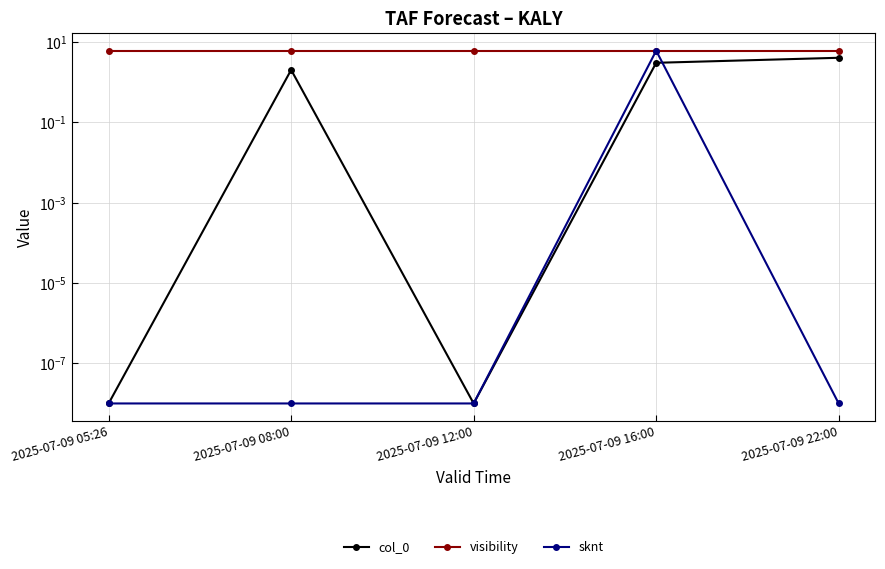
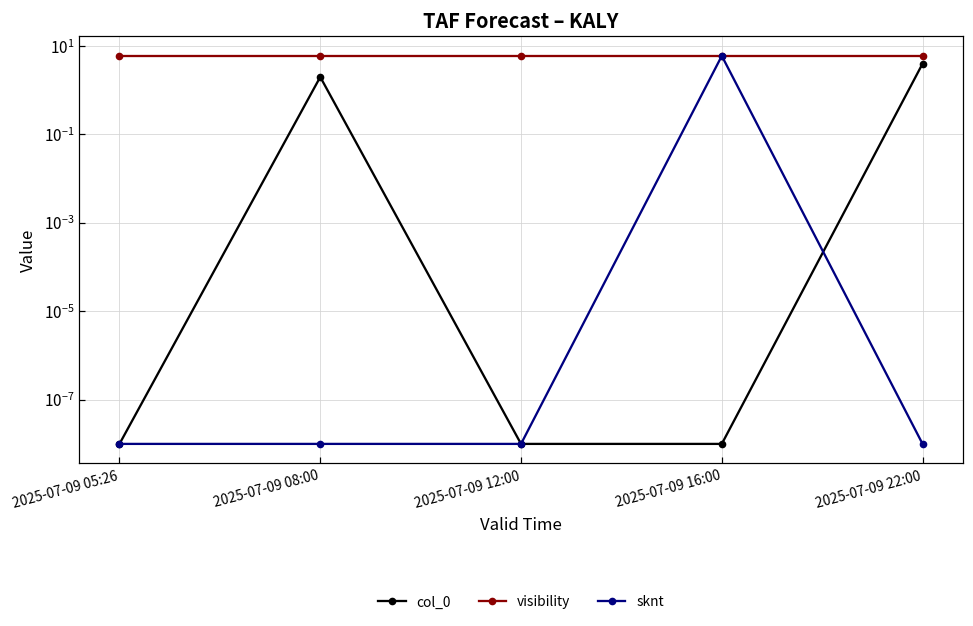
col_0, 2025-07-09 16:00: 3 -> 0.000000010
